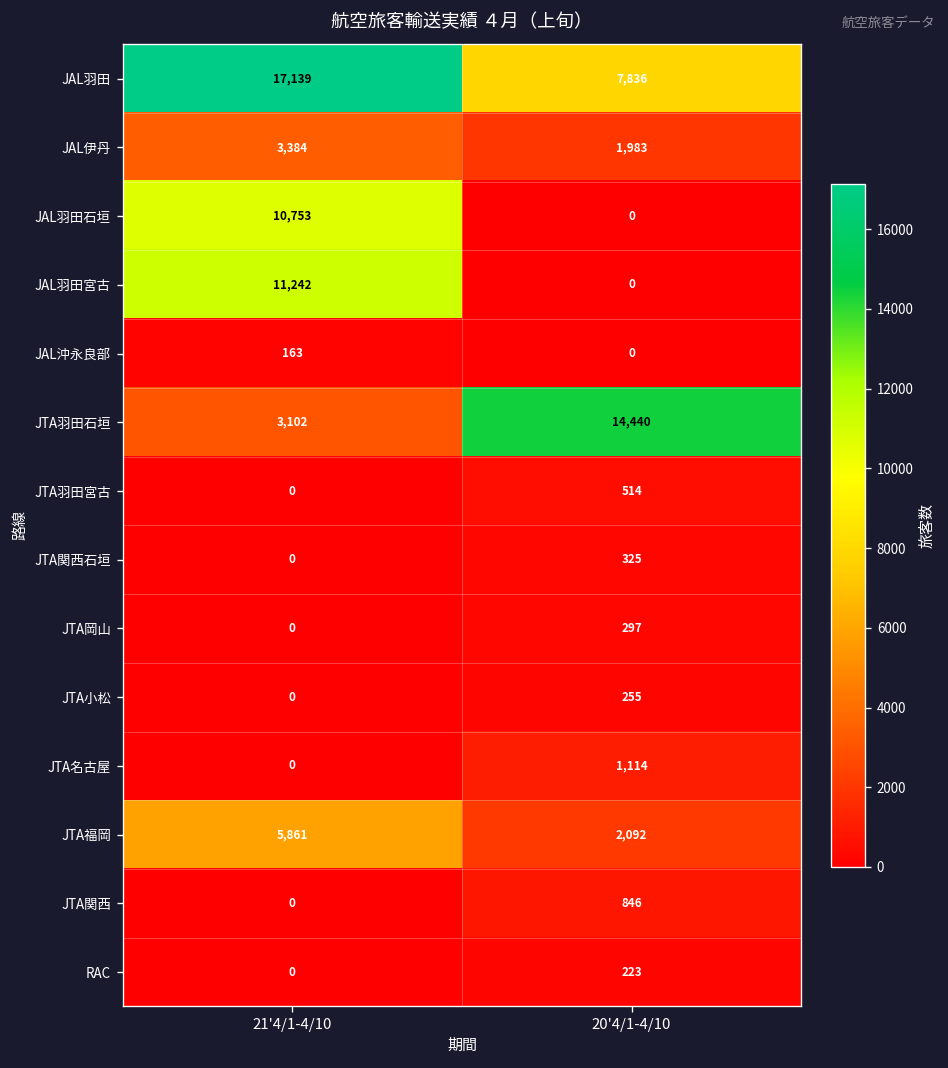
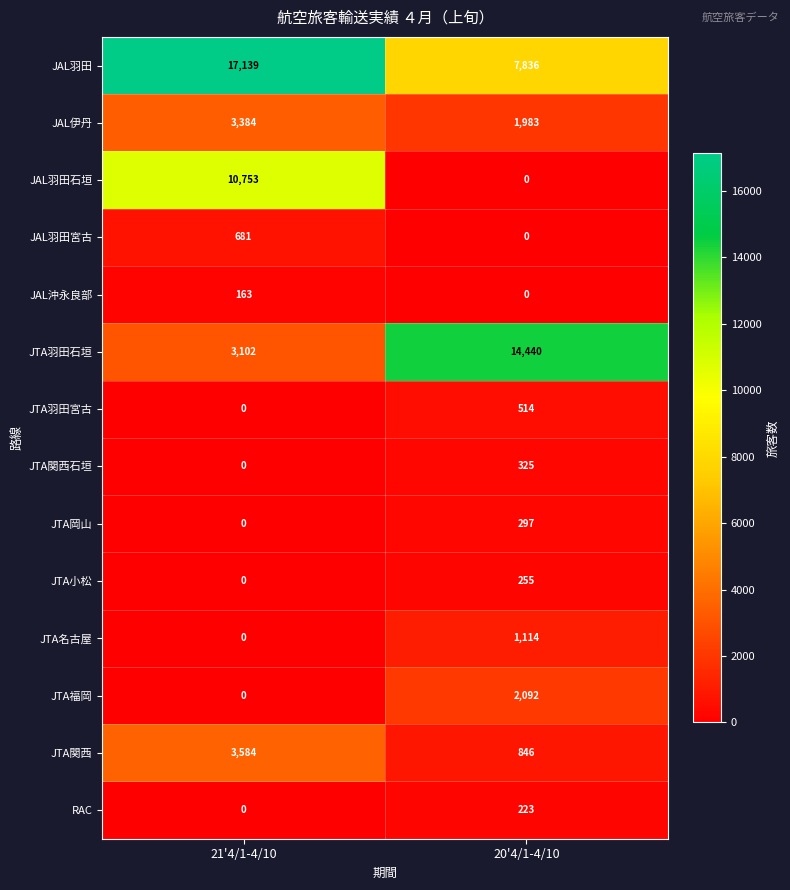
JAL羽田宮古, 21'4/1-4/10: 11,242 -> 681
JTA福岡, 21'4/1-4/10: 5,861 -> 0
JTA関西, 21'4/1-4/10: 0 -> 3,584
